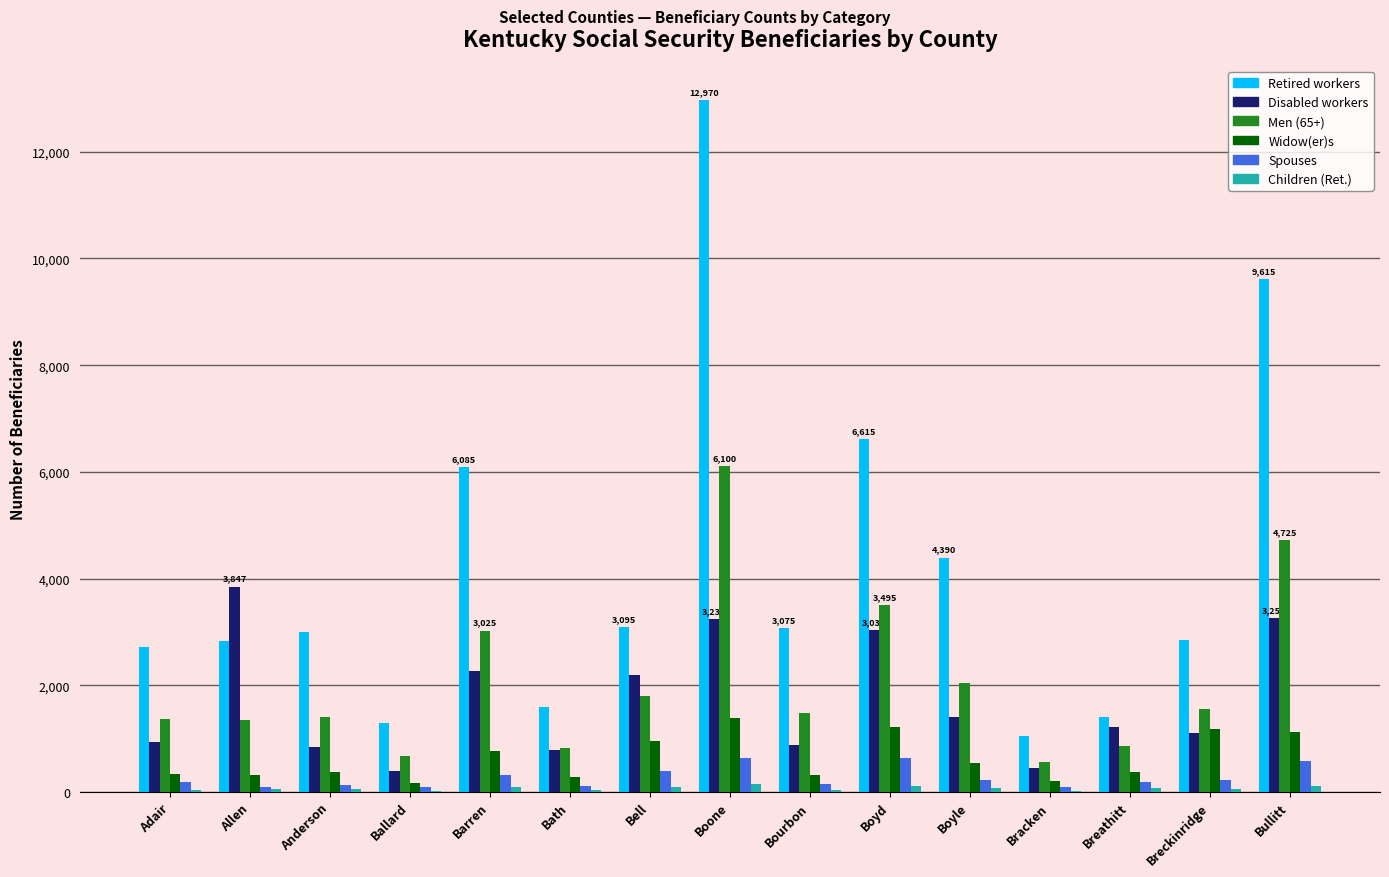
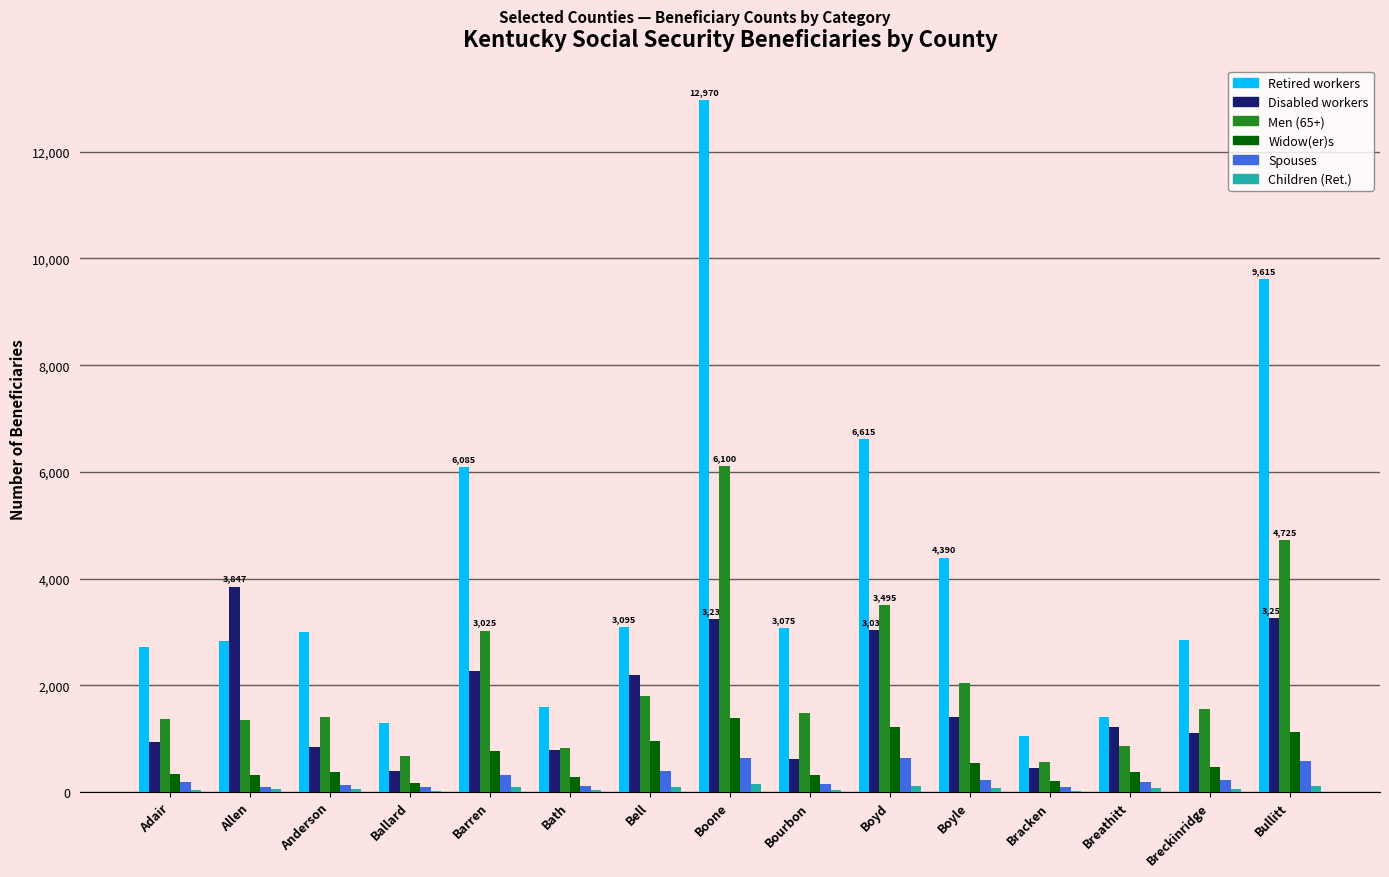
Disabled workers, Bourbon: 900 -> 600
Widow(er)s, Breckinridge: 1,200 -> 500
